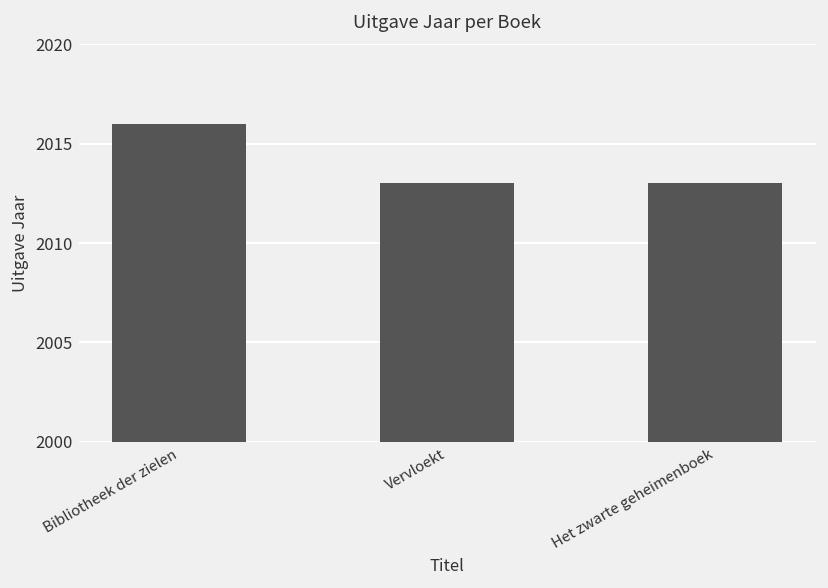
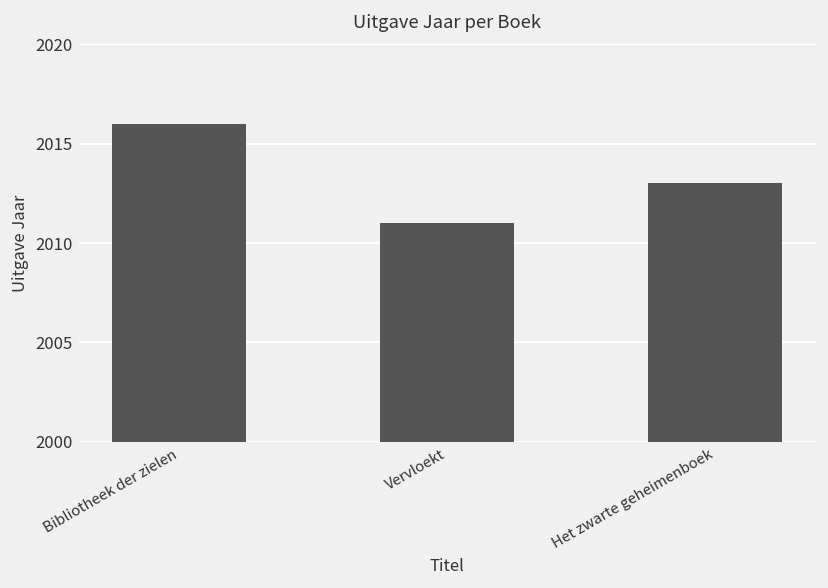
Vervloekt: 2013 -> 2011
